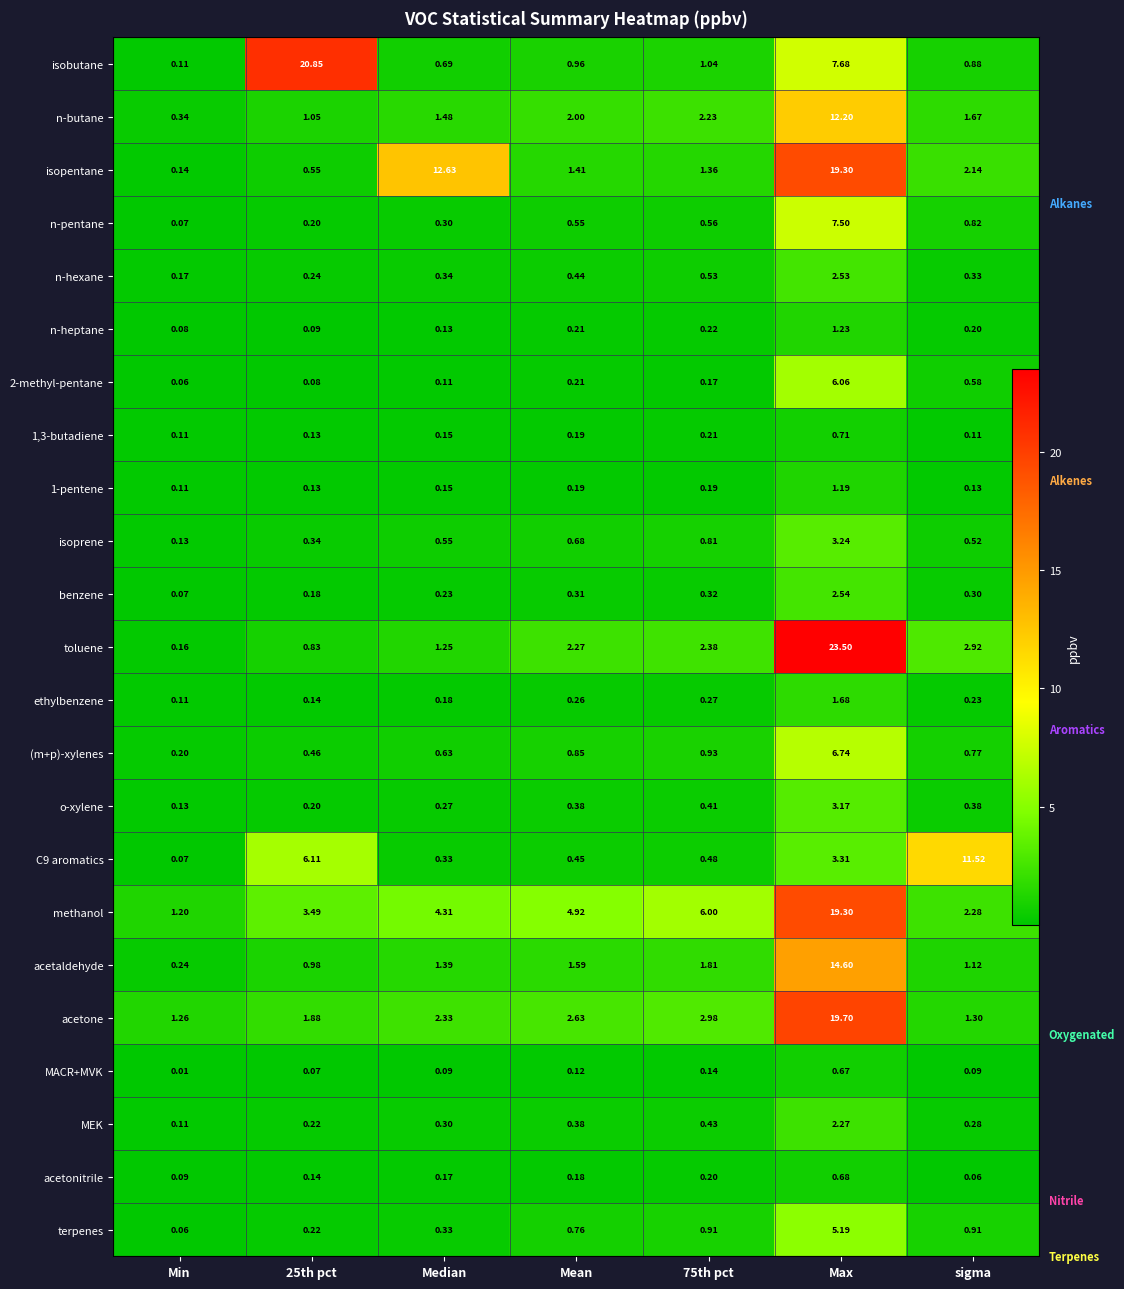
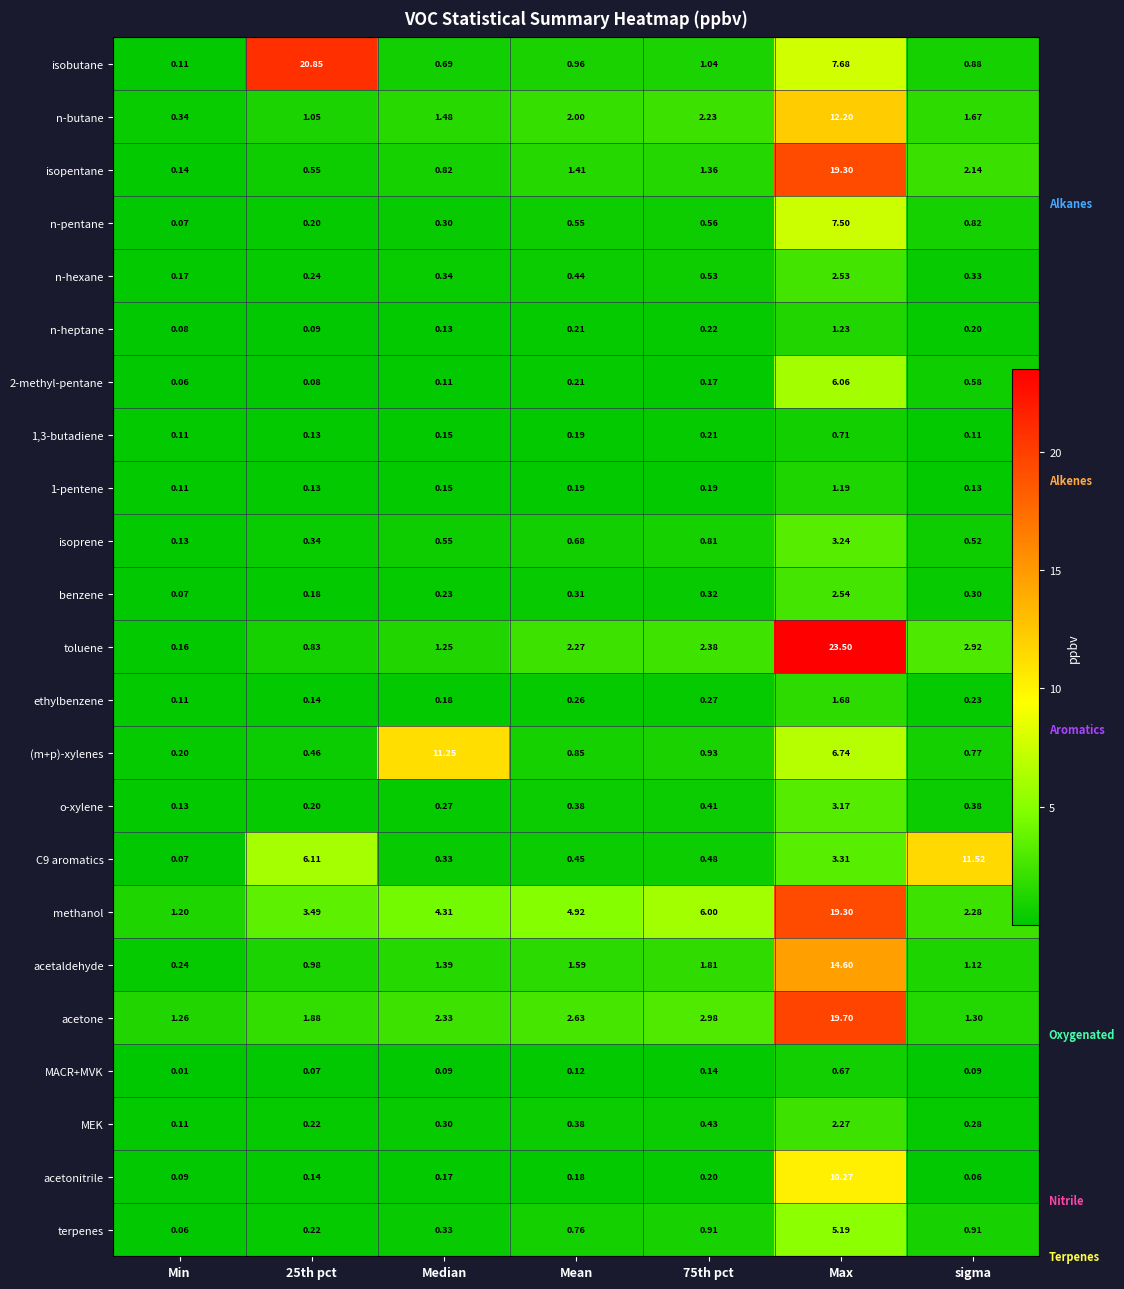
isopentane, Median: 12.63 -> 0.82
(m+p)-xylenes, Median: 0.63 -> 11.25
acetonitrile, Max: 0.68 -> 10.27
